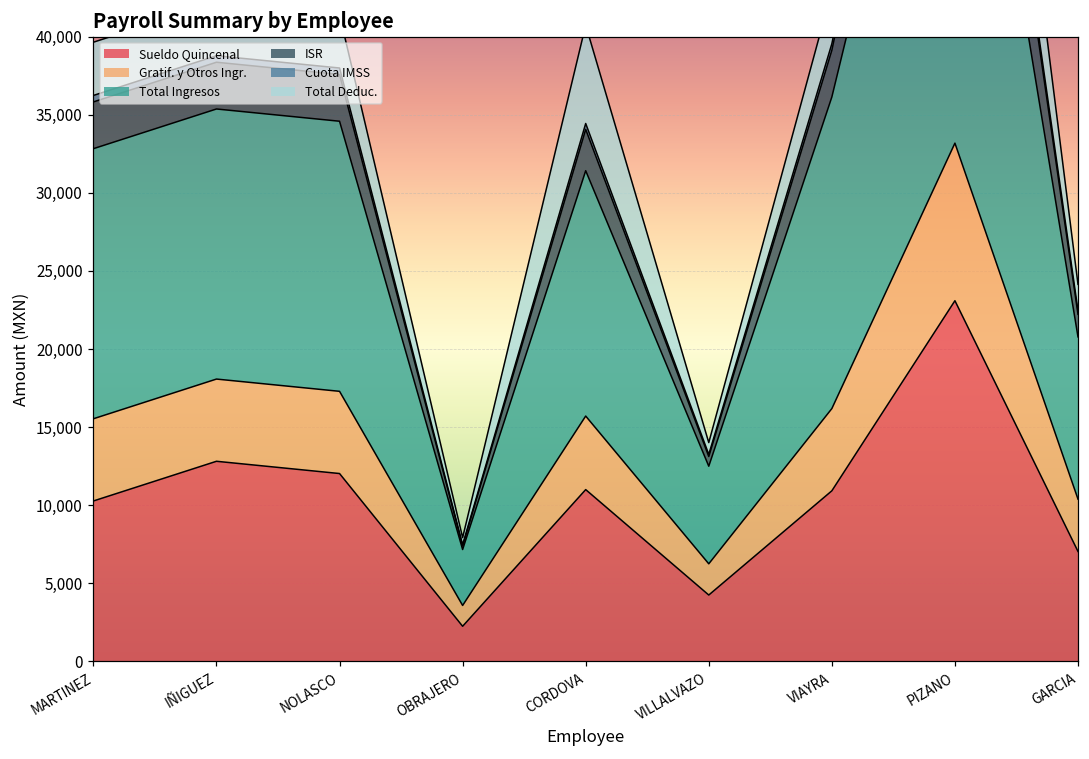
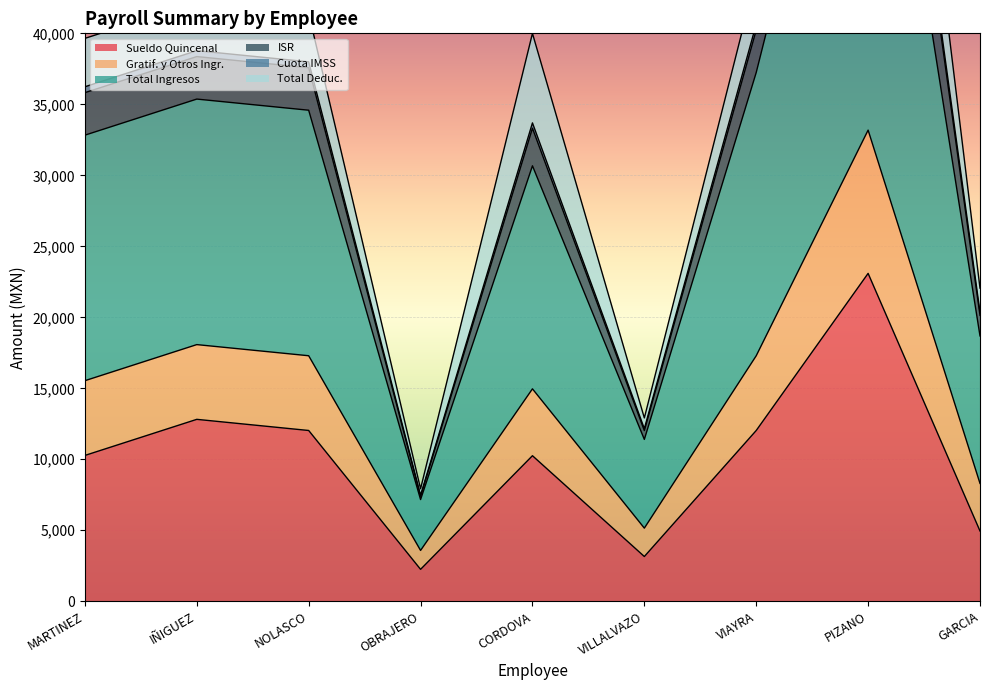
Sueldo Quincenal, CORDOVA: 11,000 -> 10,300
Sueldo Quincenal, VILLALVAZO: 4,300 -> 3,200
Sueldo Quincenal, VIAYRA: 10,900 -> 12,000
Sueldo Quincenal, GARCIA: 7,000 -> 5,000
